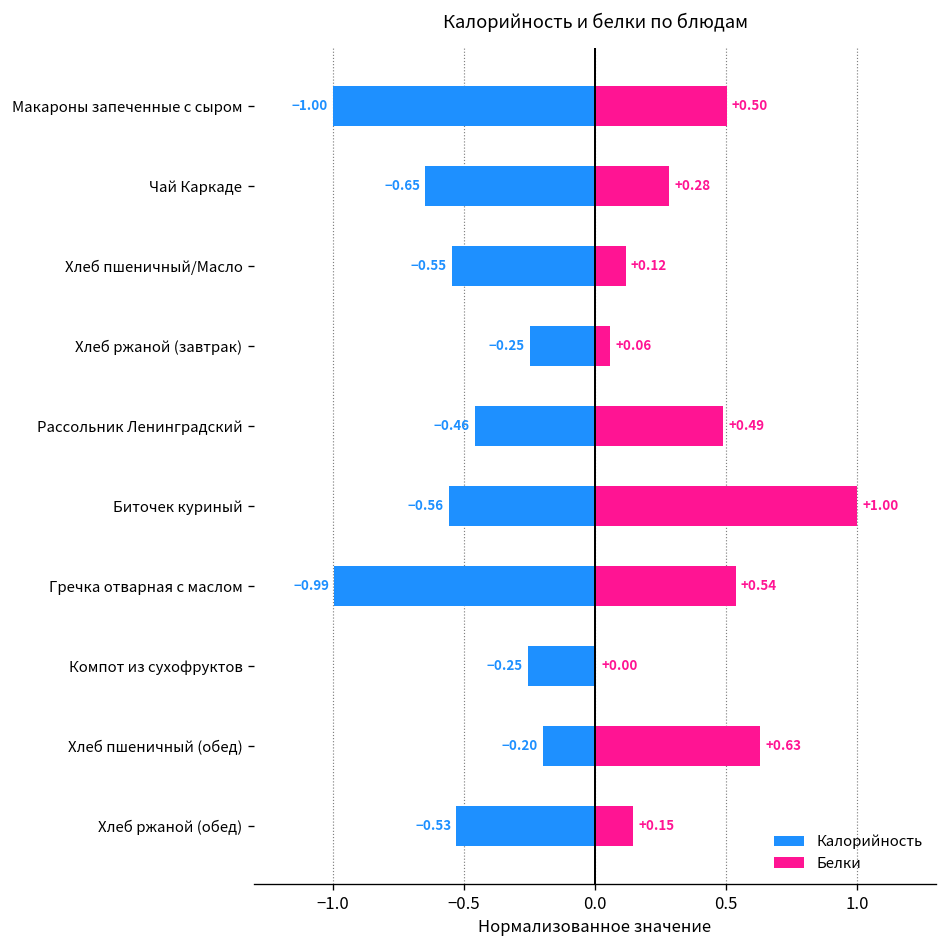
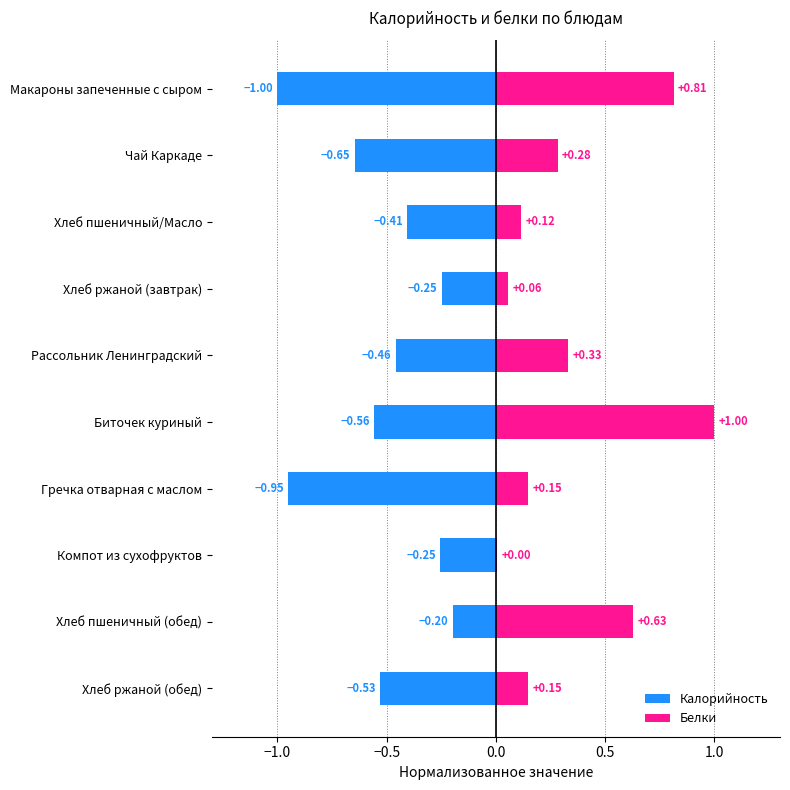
Белки, Макароны запеченные с сыром: +0.50 -> +0.81
Калорийность, Хлеб пшеничный/Масло: -0.55 -> -0.41
Белки, Рассольник Ленинградский: +0.49 -> +0.33
Калорийность, Гречка отварная с маслом: -0.99 -> -0.95
Белки, Гречка отварная с маслом: +0.54 -> +0.15
